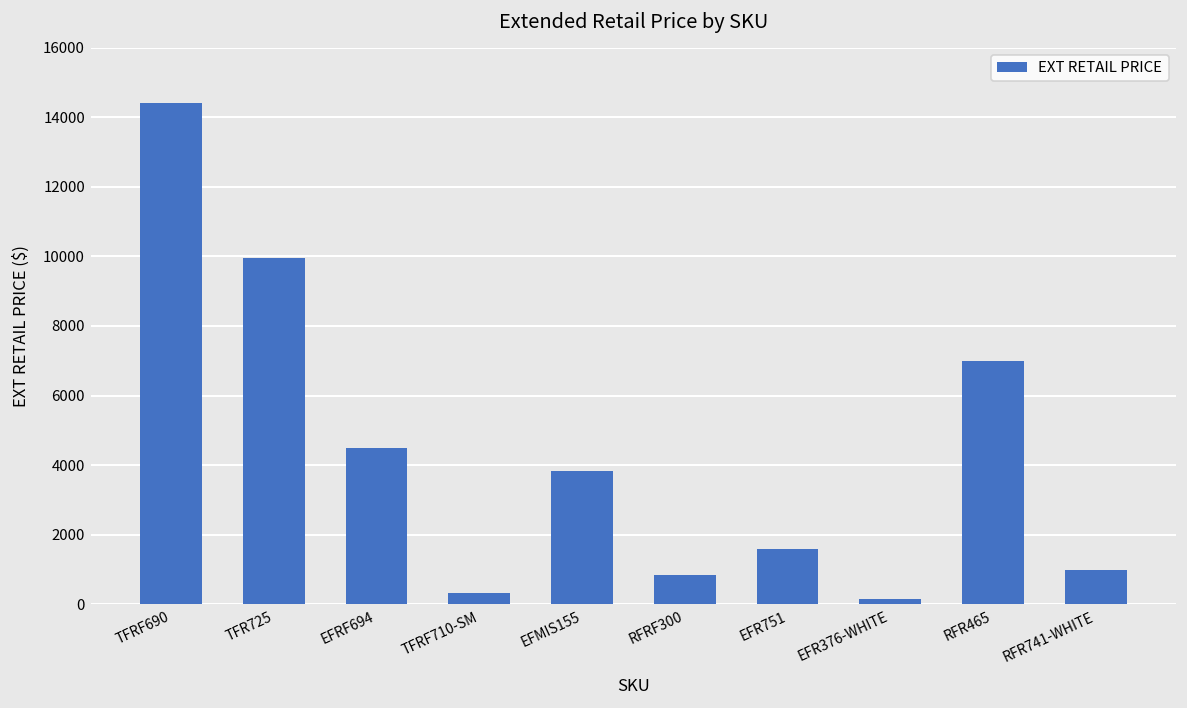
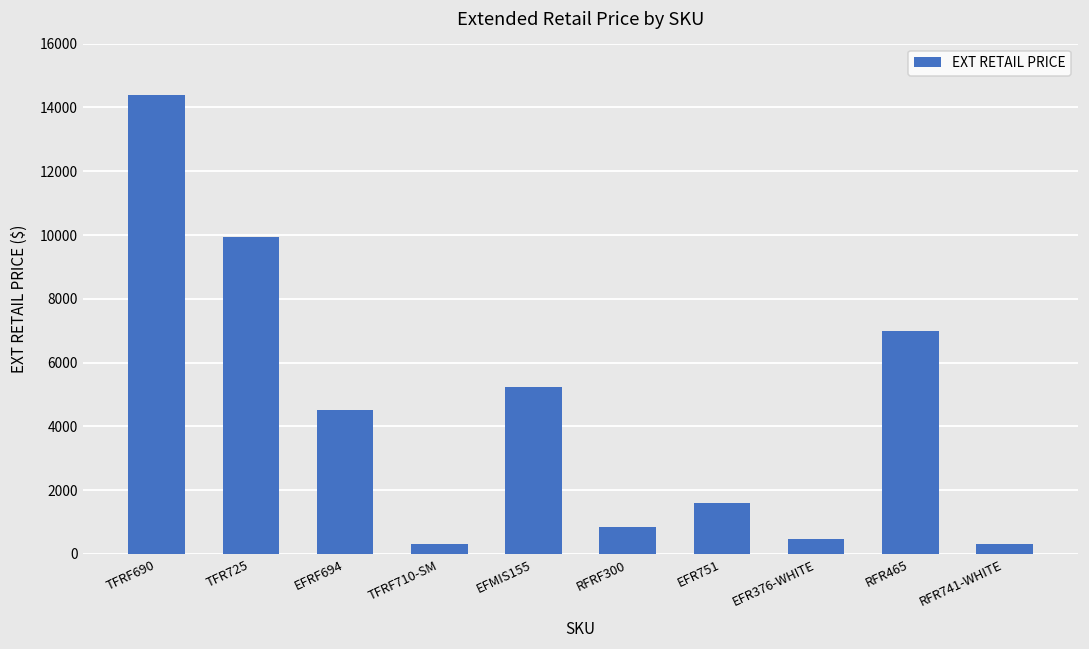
EFMIS155: 3800 -> 5200
EFR376-WHITE: 200 -> 500
RFR741-WHITE: 1000 -> 300
